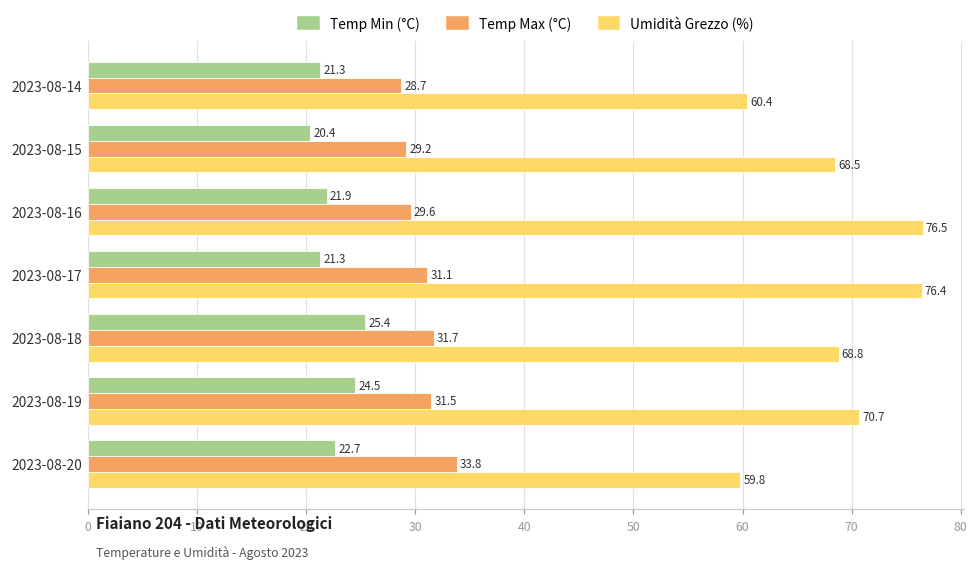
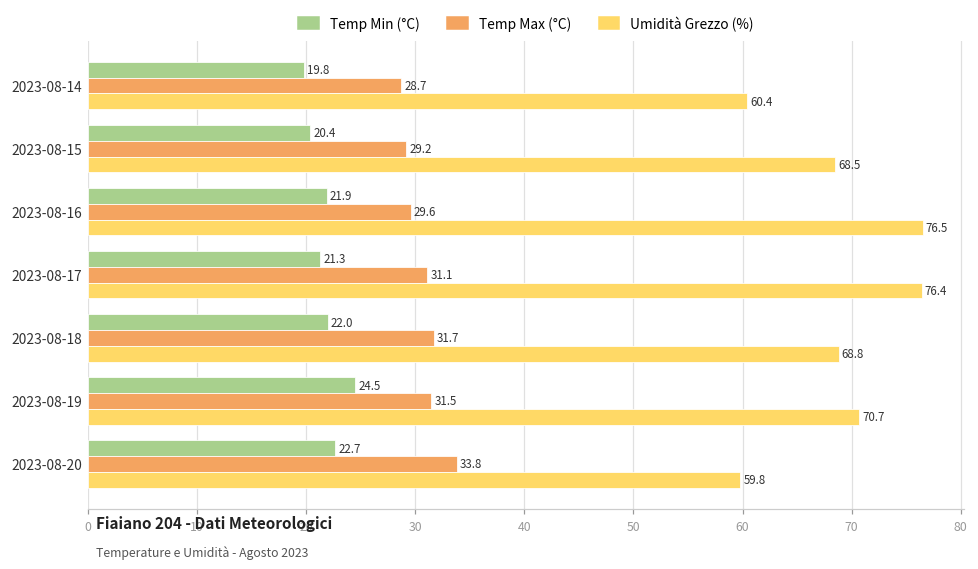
Temp Min (°C), 2023-08-14: 21.3 -> 19.8
Temp Min (°C), 2023-08-18: 25.4 -> 22.0
